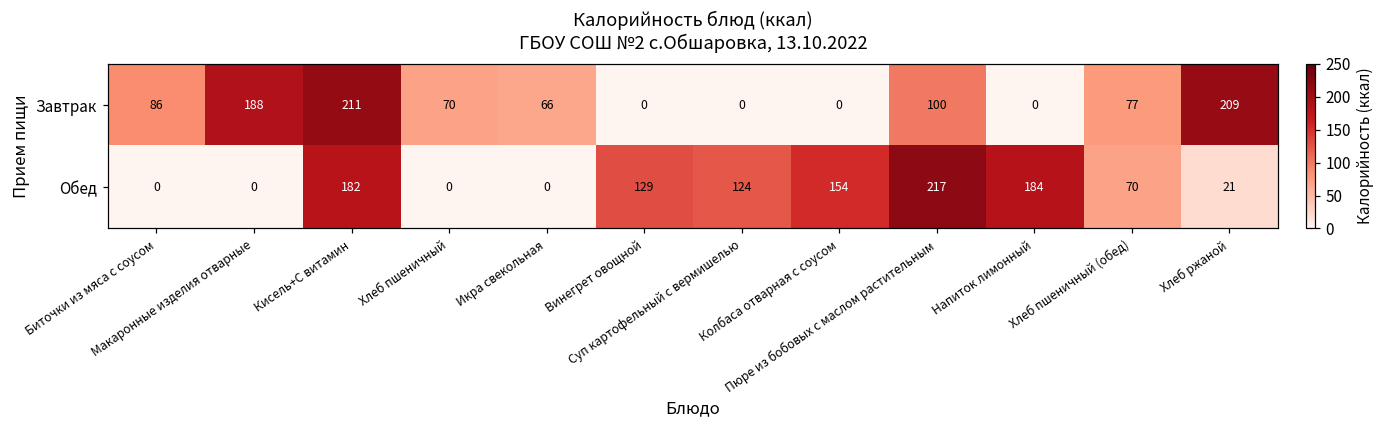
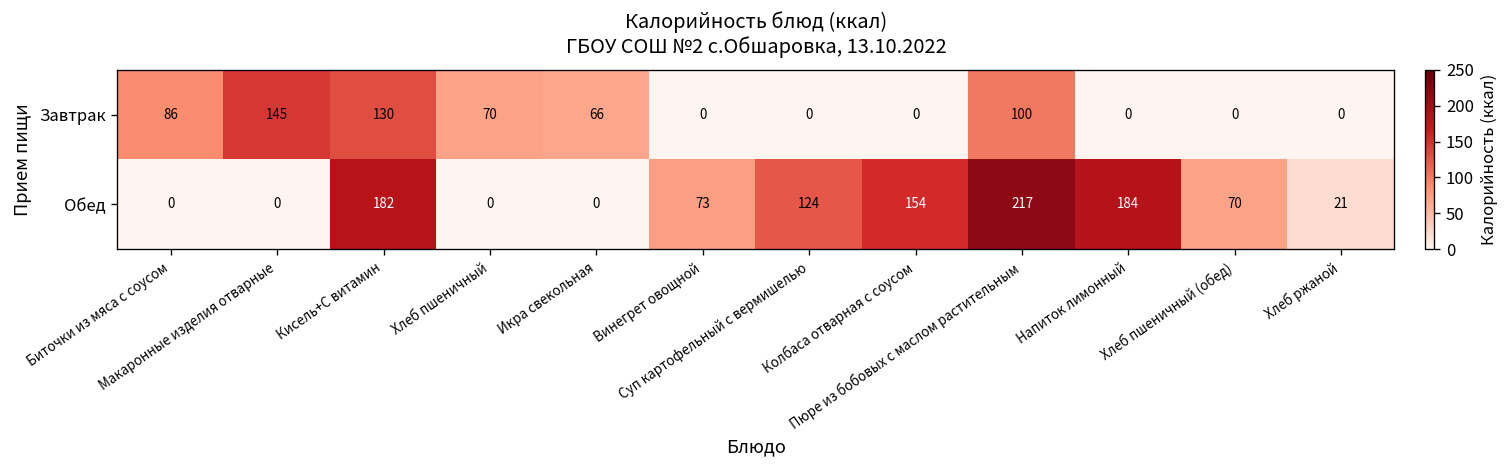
Завтрак, Макаронные изделия отварные: 188 -> 145
Завтрак, Кисель+С витамин: 211 -> 130
Завтрак, Хлеб пшеничный (обед): 77 -> 0
Завтрак, Хлеб ржаной: 209 -> 0
Обед, Винегрет овощной: 129 -> 73
